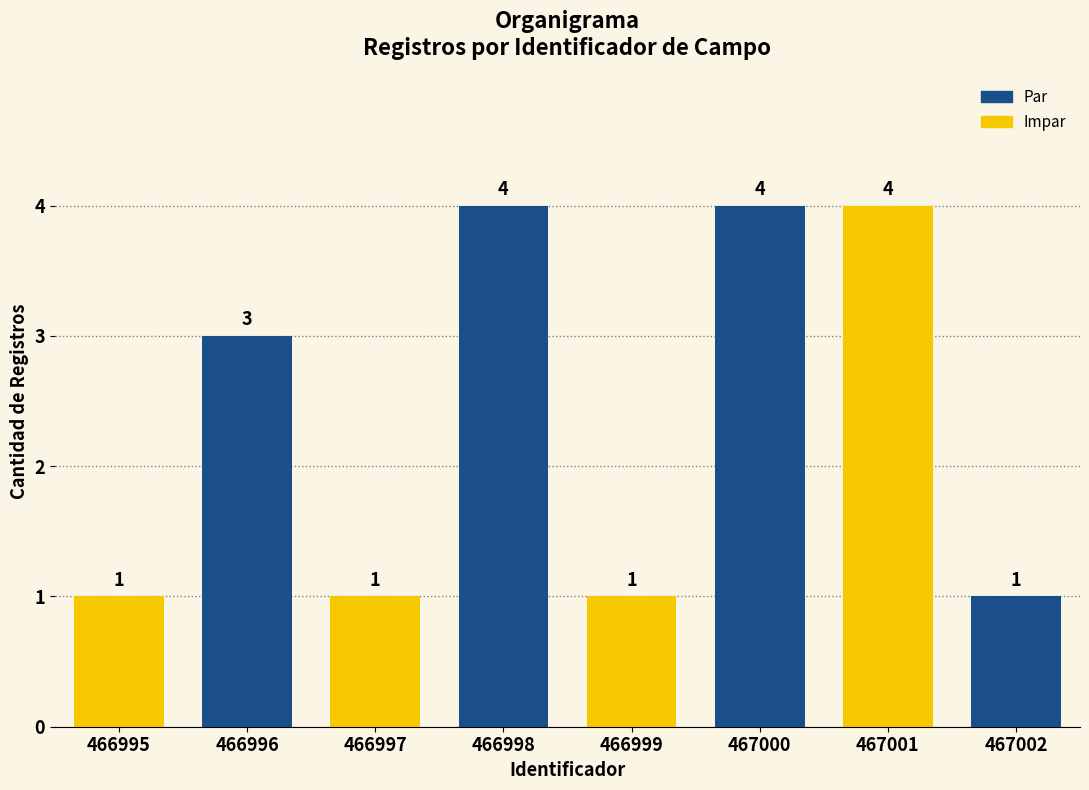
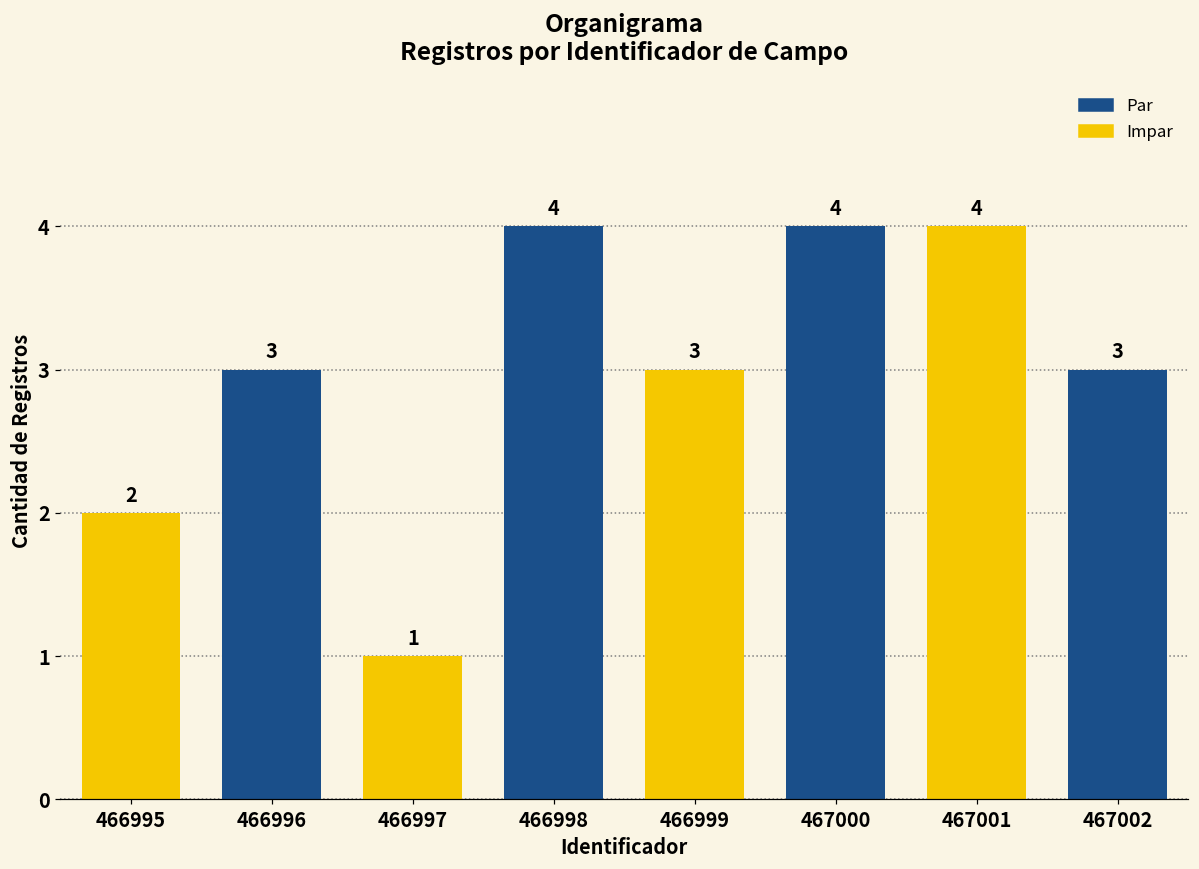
466995: 1 -> 2
466999: 1 -> 3
467002: 1 -> 3
